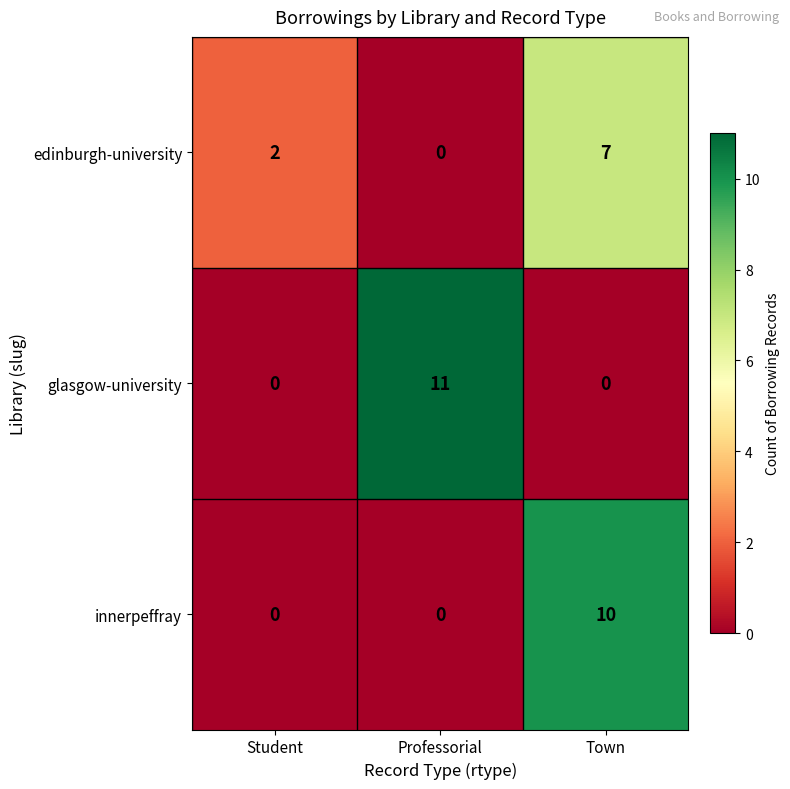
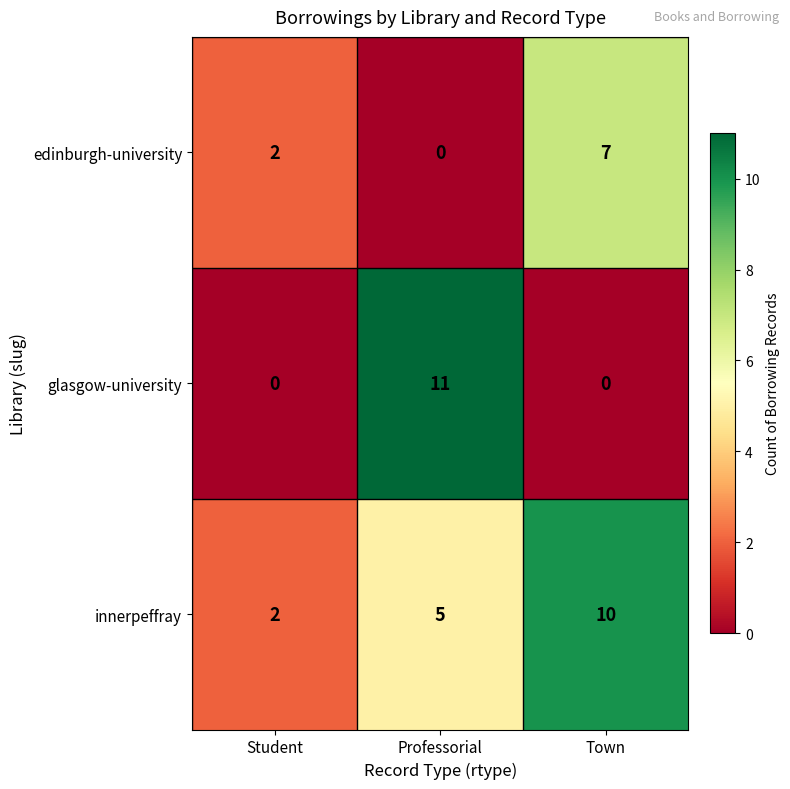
innerpeffray, Student: 0 -> 2
innerpeffray, Professorial: 0 -> 5
